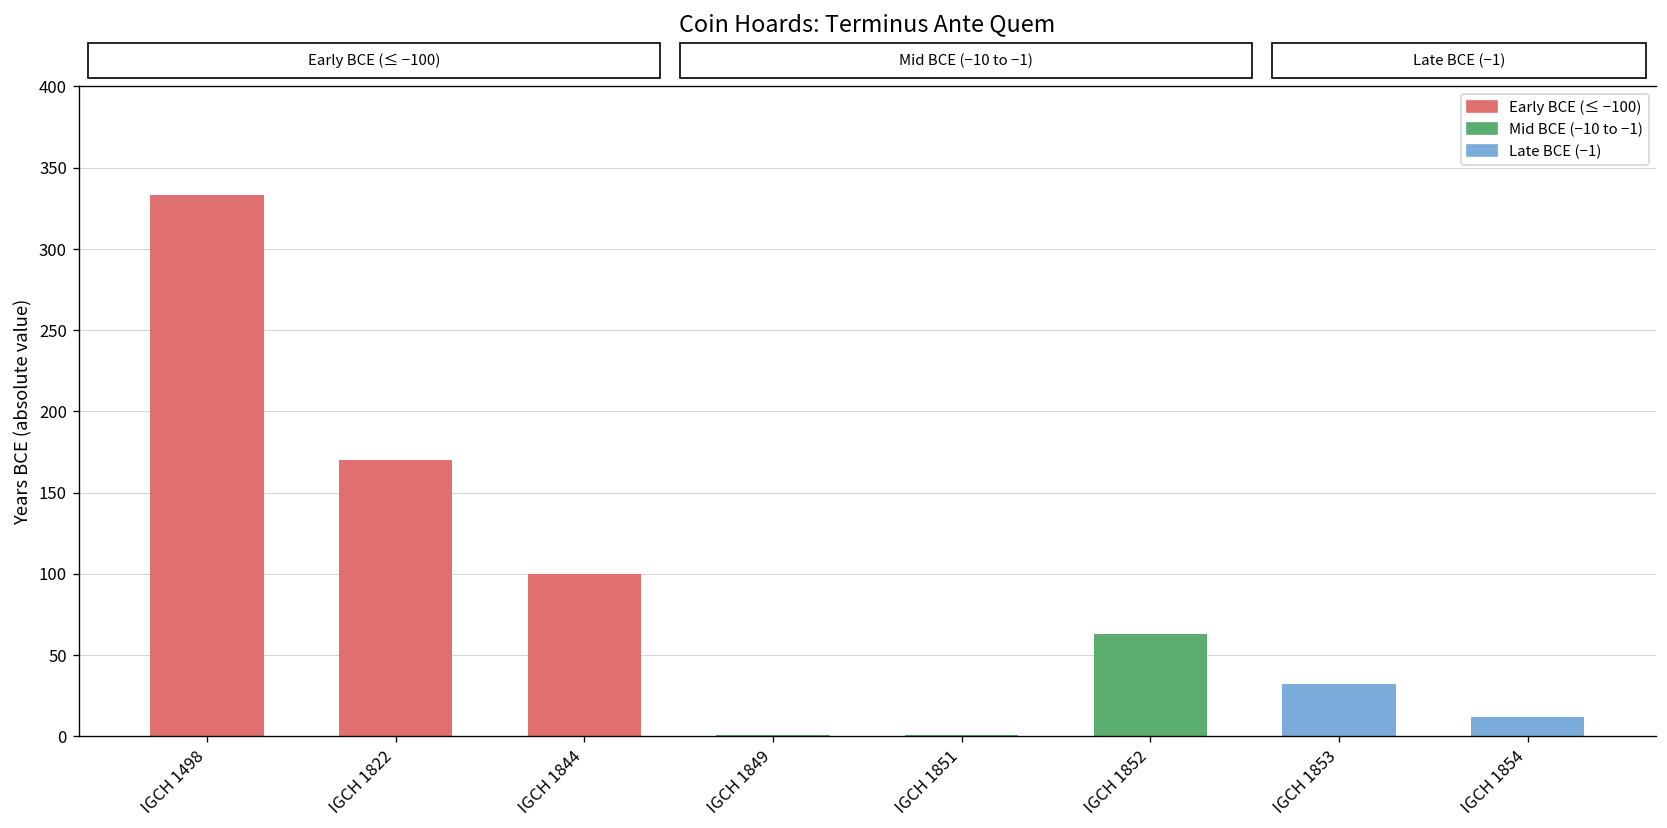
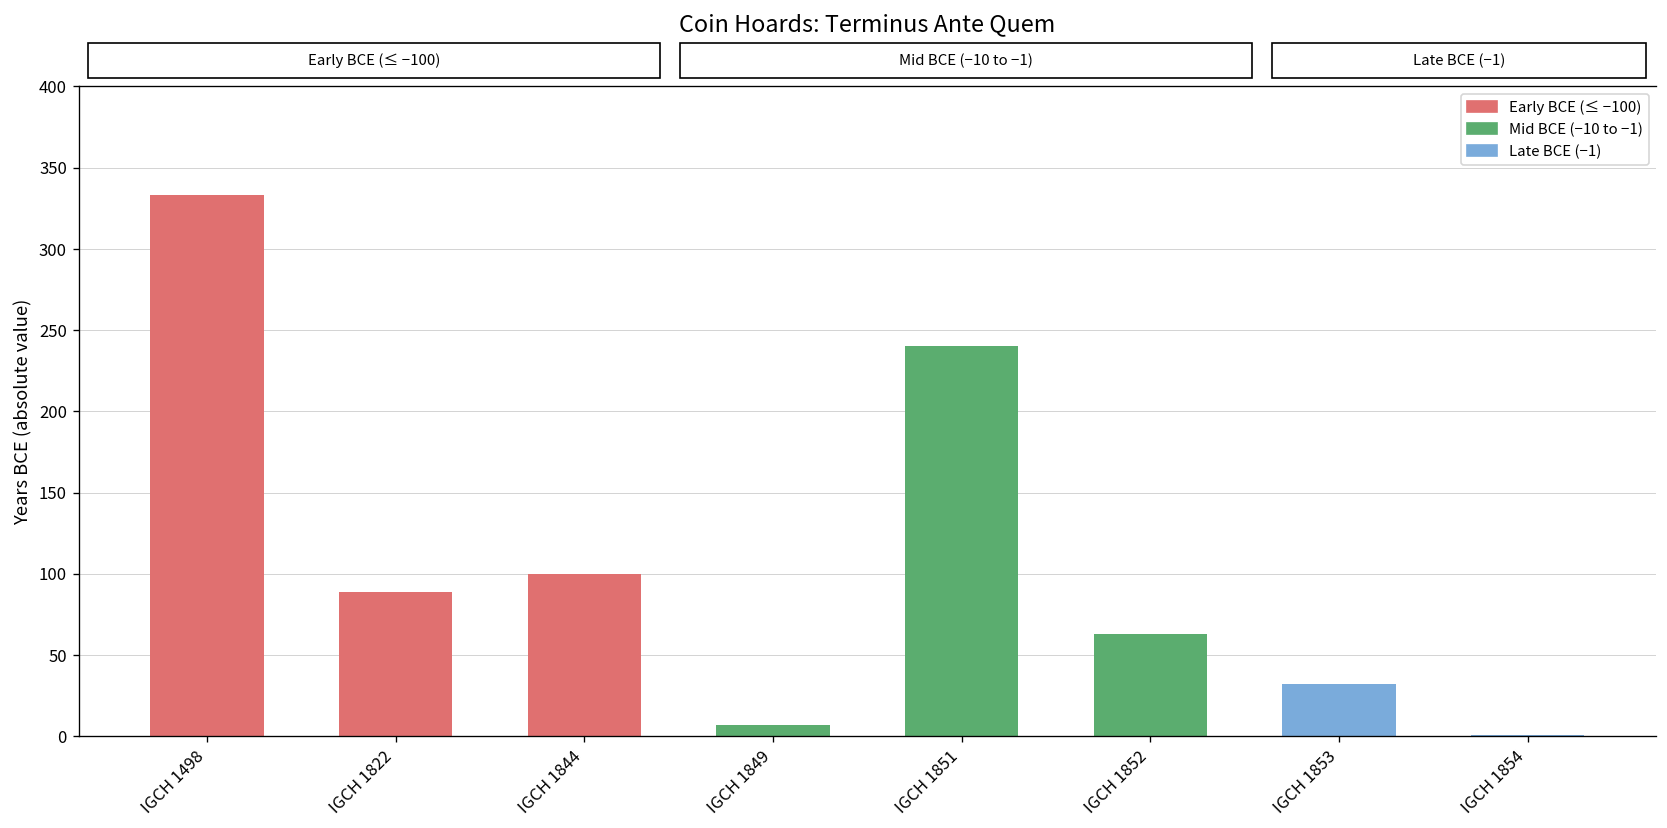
IGCH 1822: 170 -> 89
IGCH 1849: 1 -> 7
IGCH 1851: 1 -> 240
IGCH 1854: 12 -> 1
